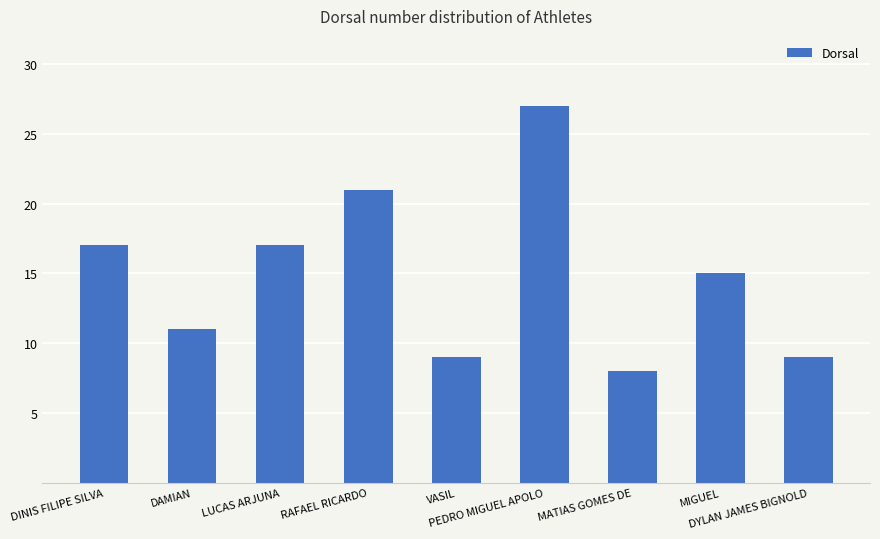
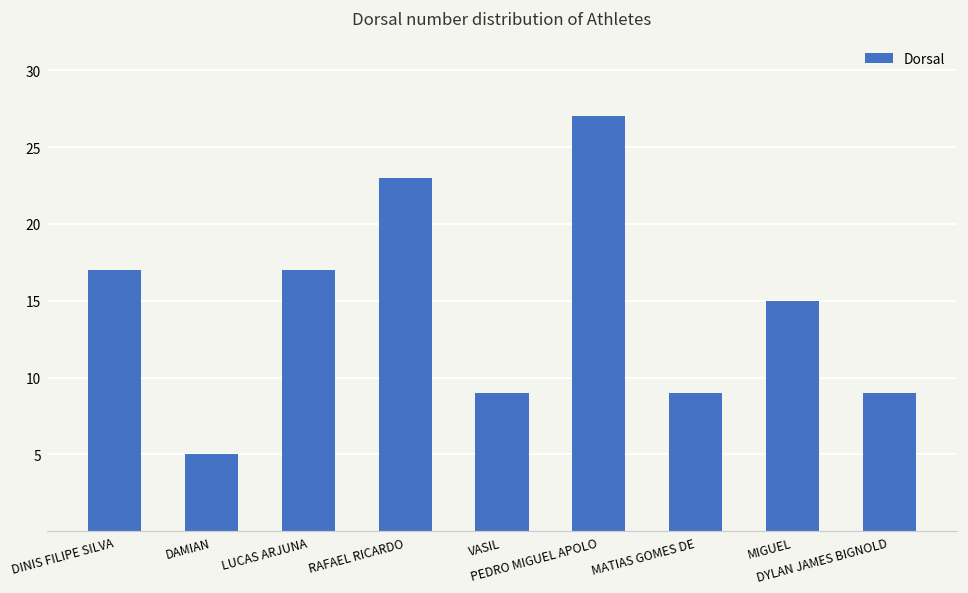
DAMIAN: 11 -> 5
RAFAEL RICARDO: 21 -> 23
MATIAS GOMES DE: 8 -> 9
